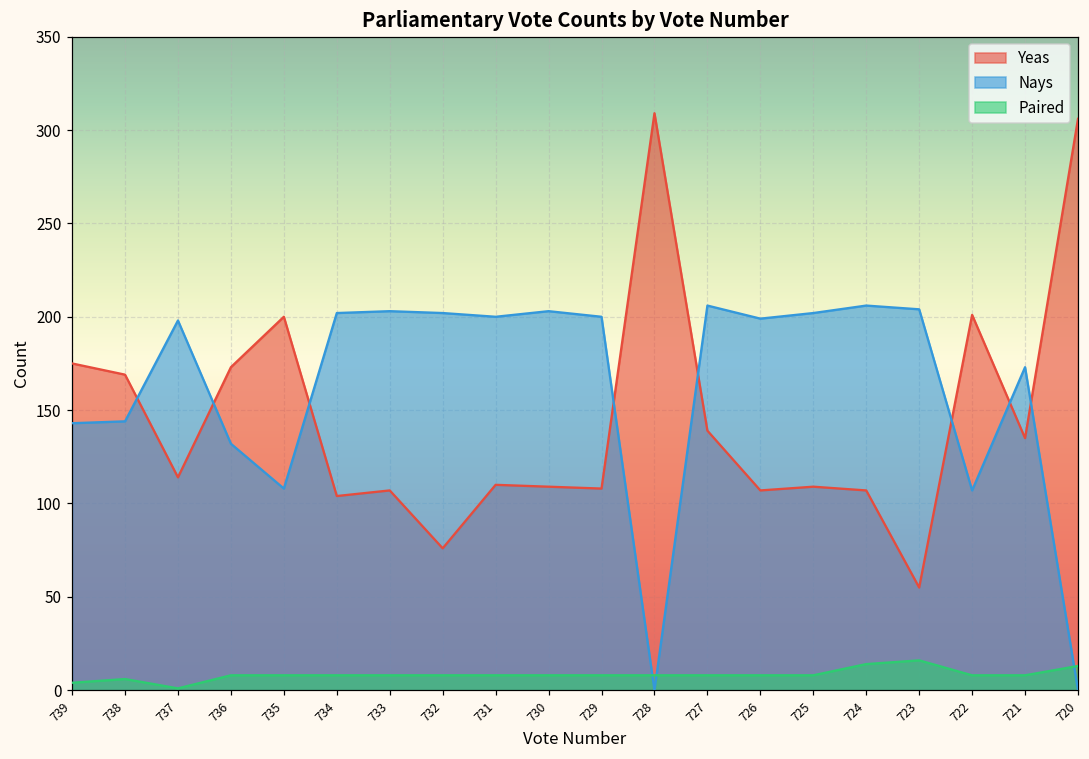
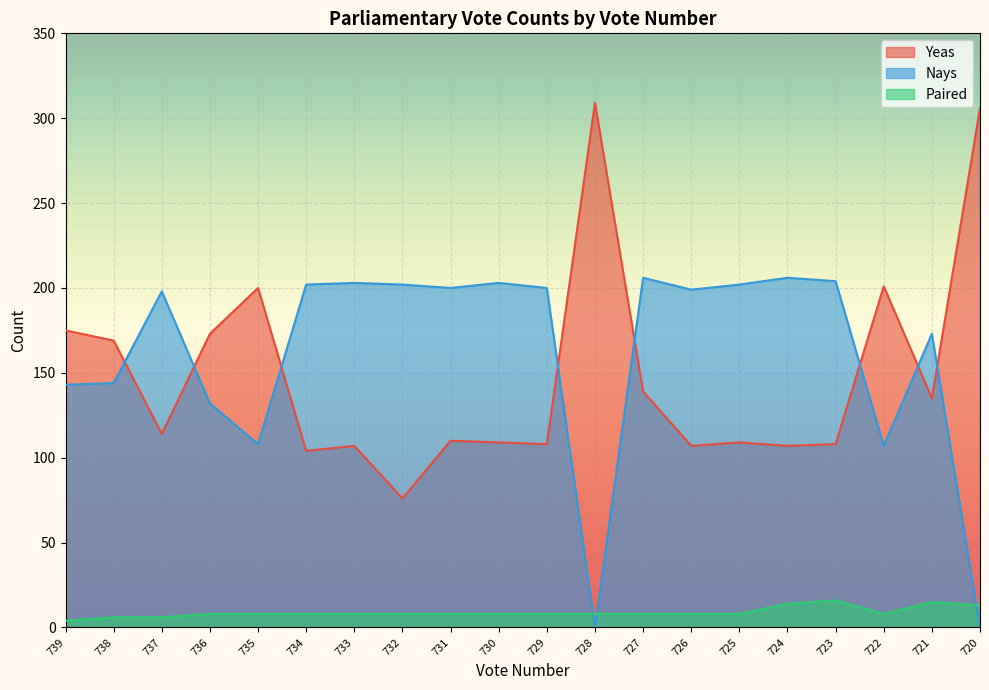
Paired, 737: 1 -> 6
Yeas, 723: 55 -> 108
Paired, 721: 8 -> 15
